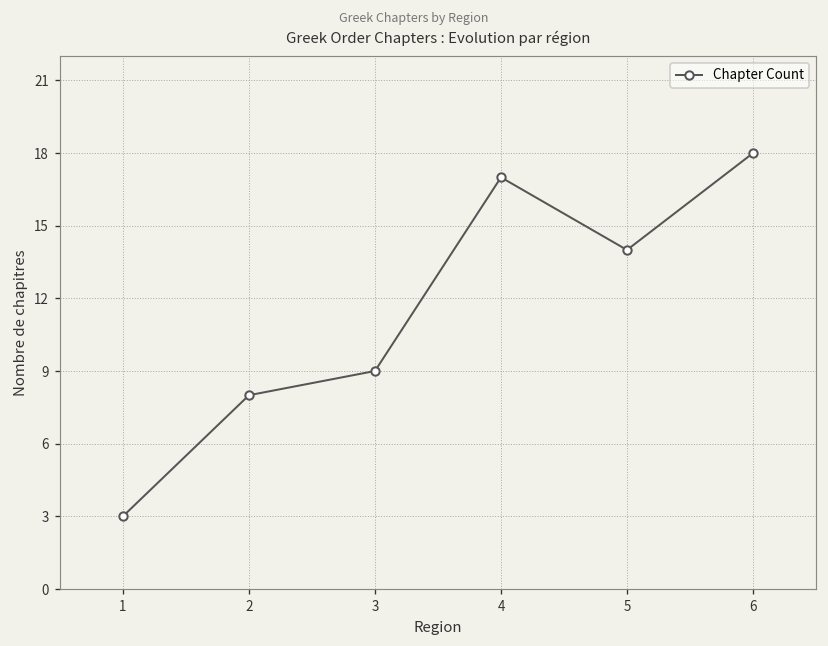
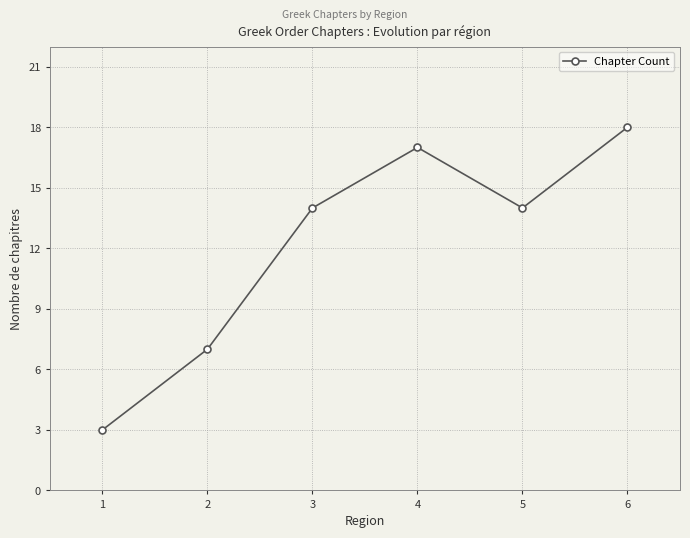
2: 8 -> 7
3: 9 -> 14
